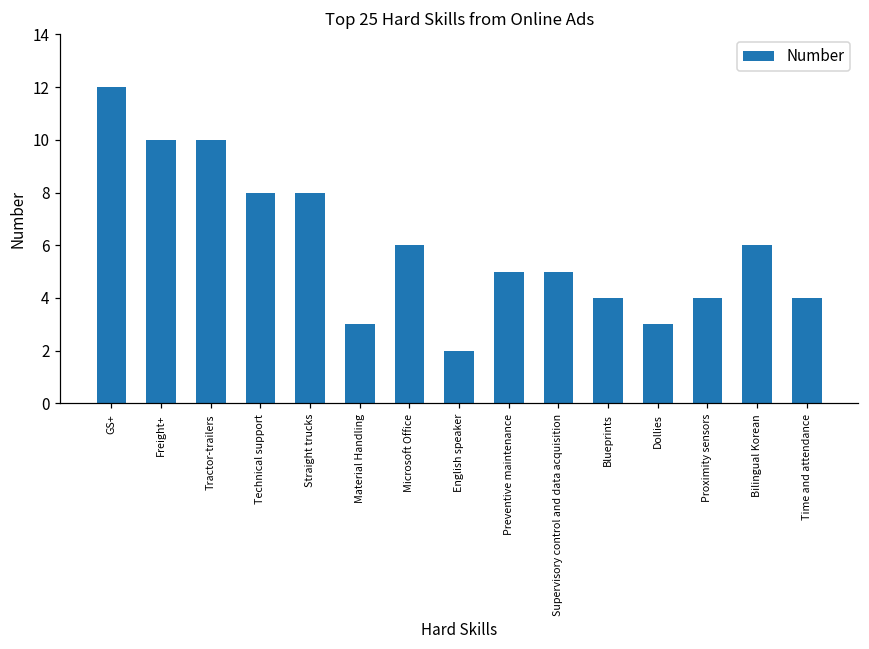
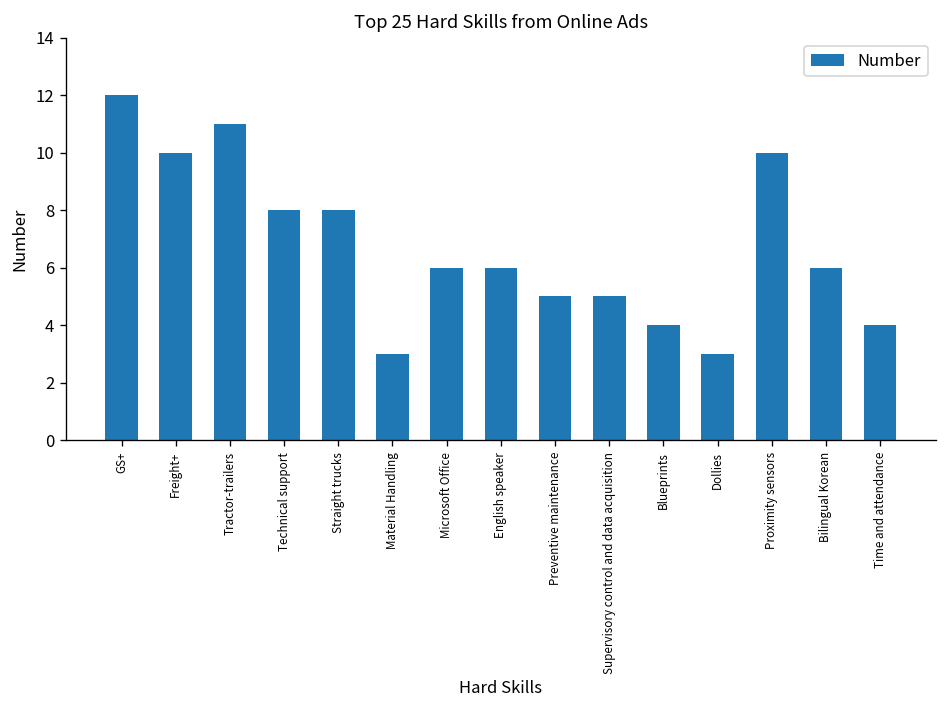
Tractor-trailers: 10 -> 11
English speaker: 2 -> 6
Proximity sensors: 4 -> 10
